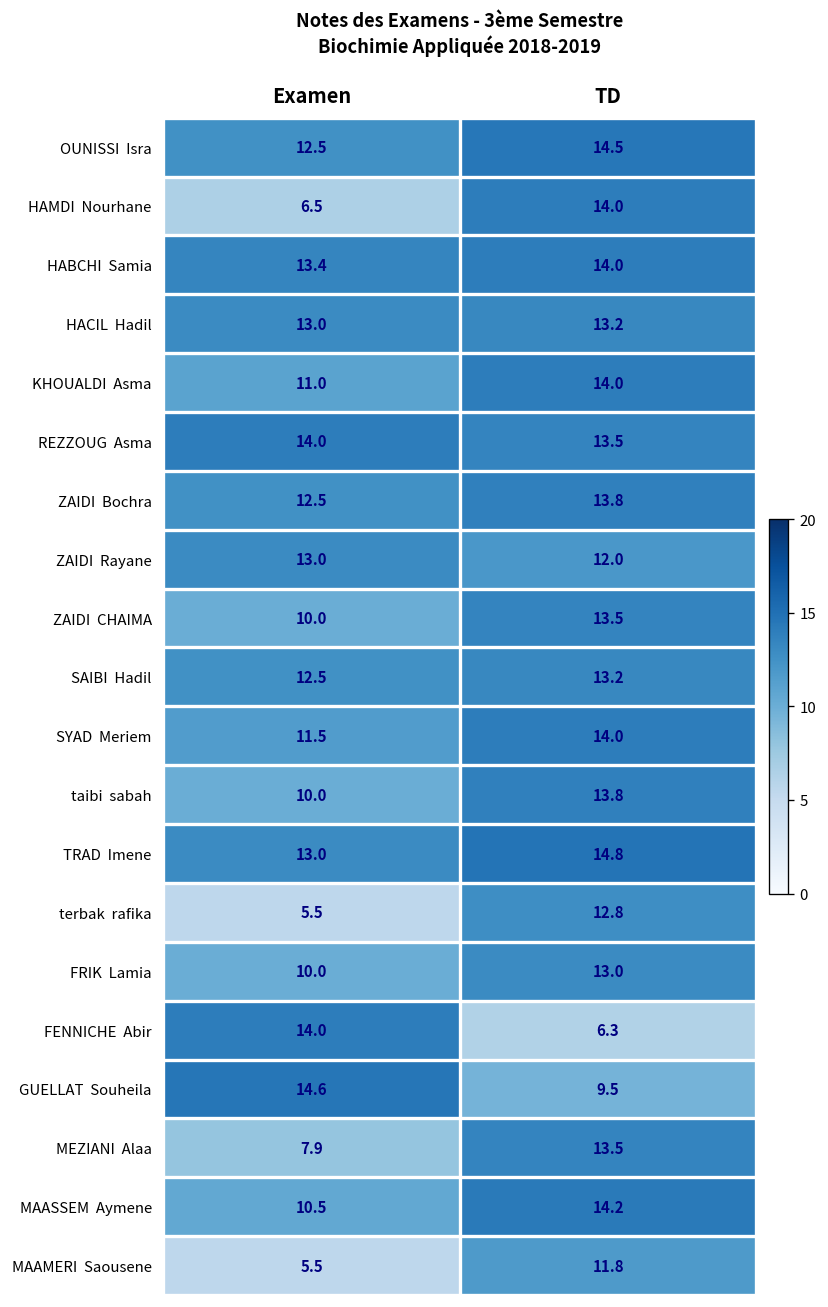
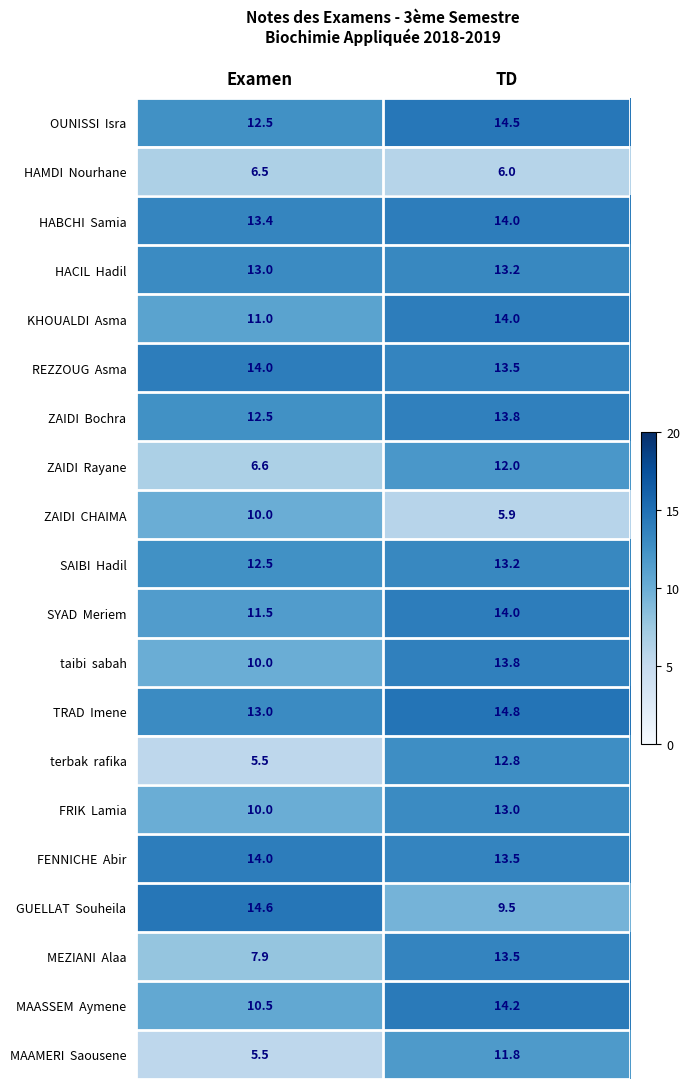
HAMDI Nourhane, TD: 14.0 -> 6.0
ZAIDI Rayane, Examen: 13.0 -> 6.6
ZAIDI CHAIMA, TD: 13.5 -> 5.9
FENNICHE Abir, TD: 6.3 -> 13.5
